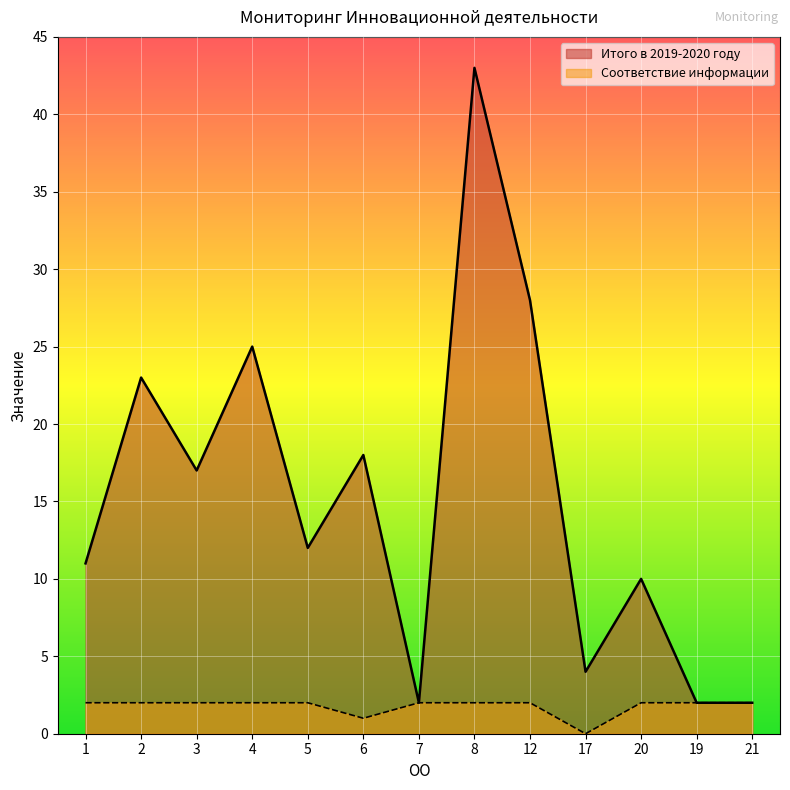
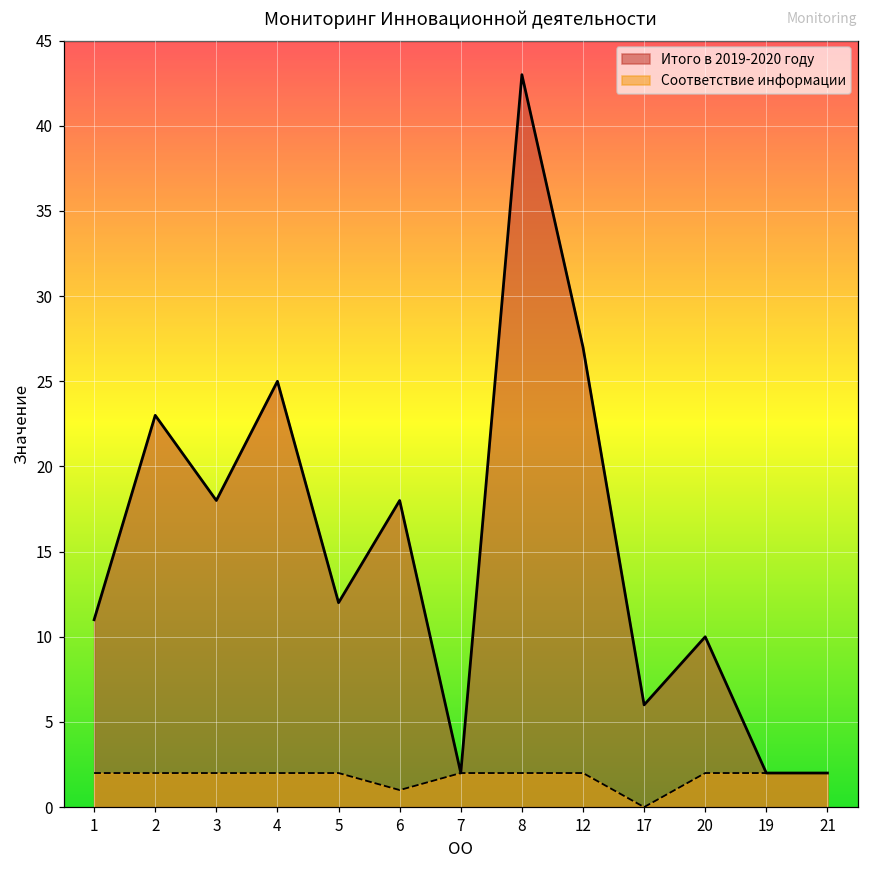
Итого в 2019-2020 году, 3: 17 -> 18
Итого в 2019-2020 году, 12: 28 -> 27
Итого в 2019-2020 году, 17: 4 -> 6
